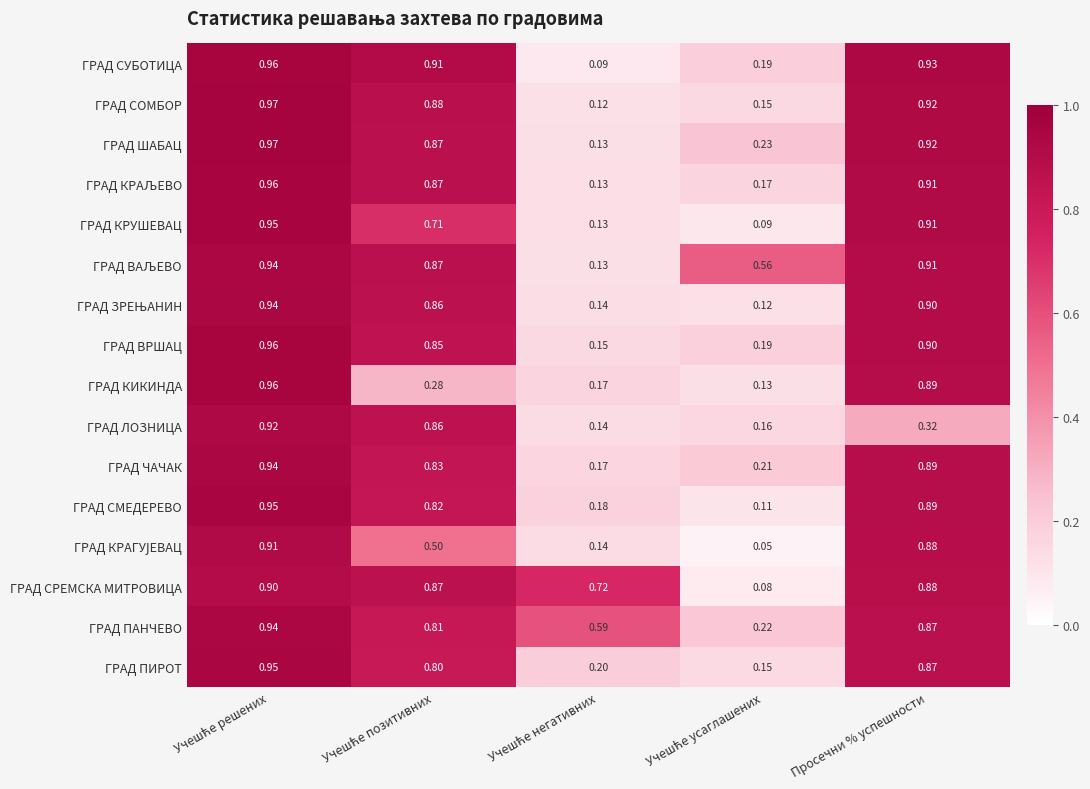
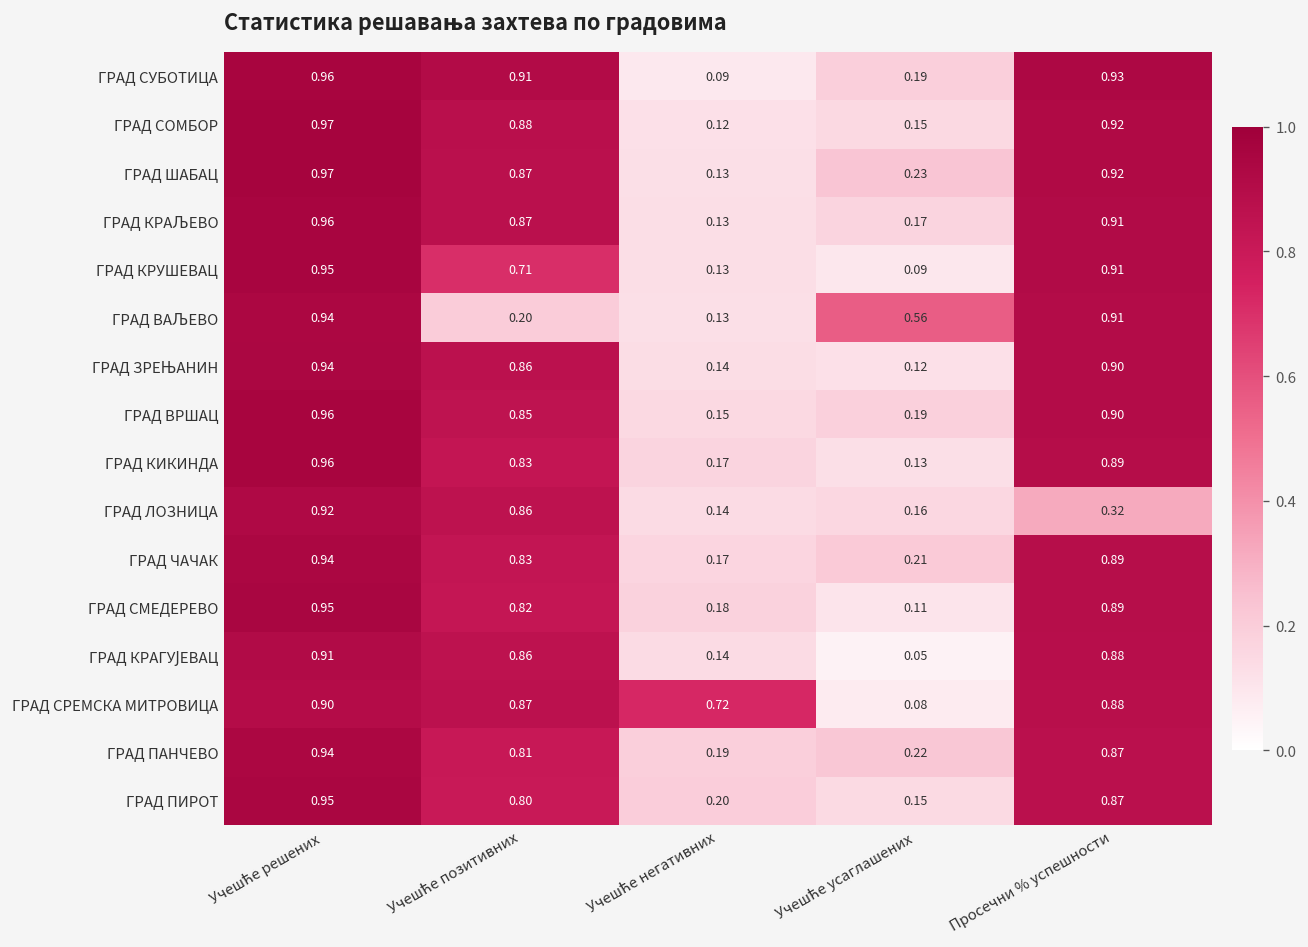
ГРАД ВАЉЕВО, Учешће позитивних: 0.87 -> 0.20
ГРАД КИКИНДА, Учешће позитивних: 0.28 -> 0.83
ГРАД КРАГУЈЕВАЦ, Учешће позитивних: 0.50 -> 0.86
ГРАД ПАНЧЕВО, Учешће негативних: 0.59 -> 0.19
